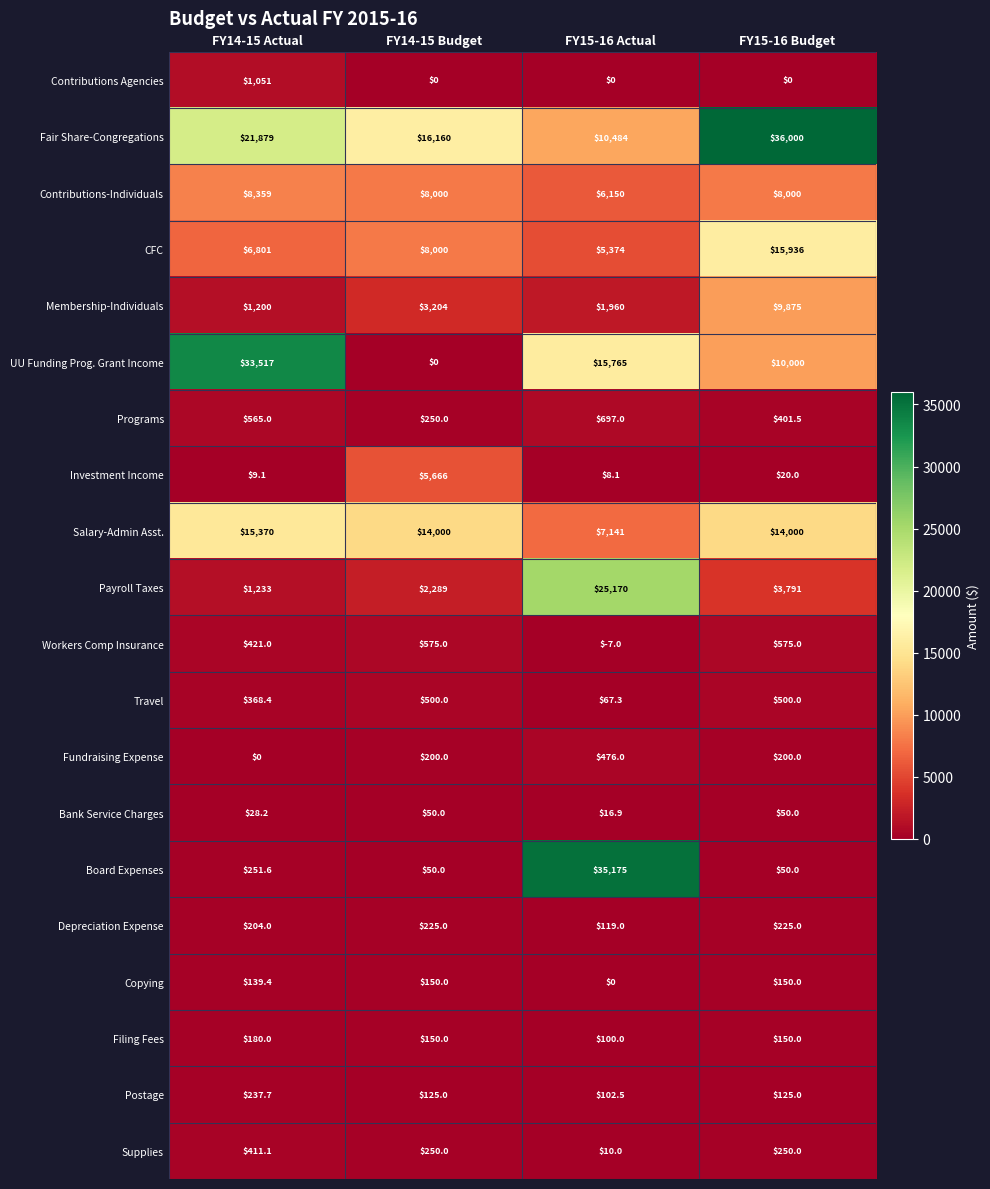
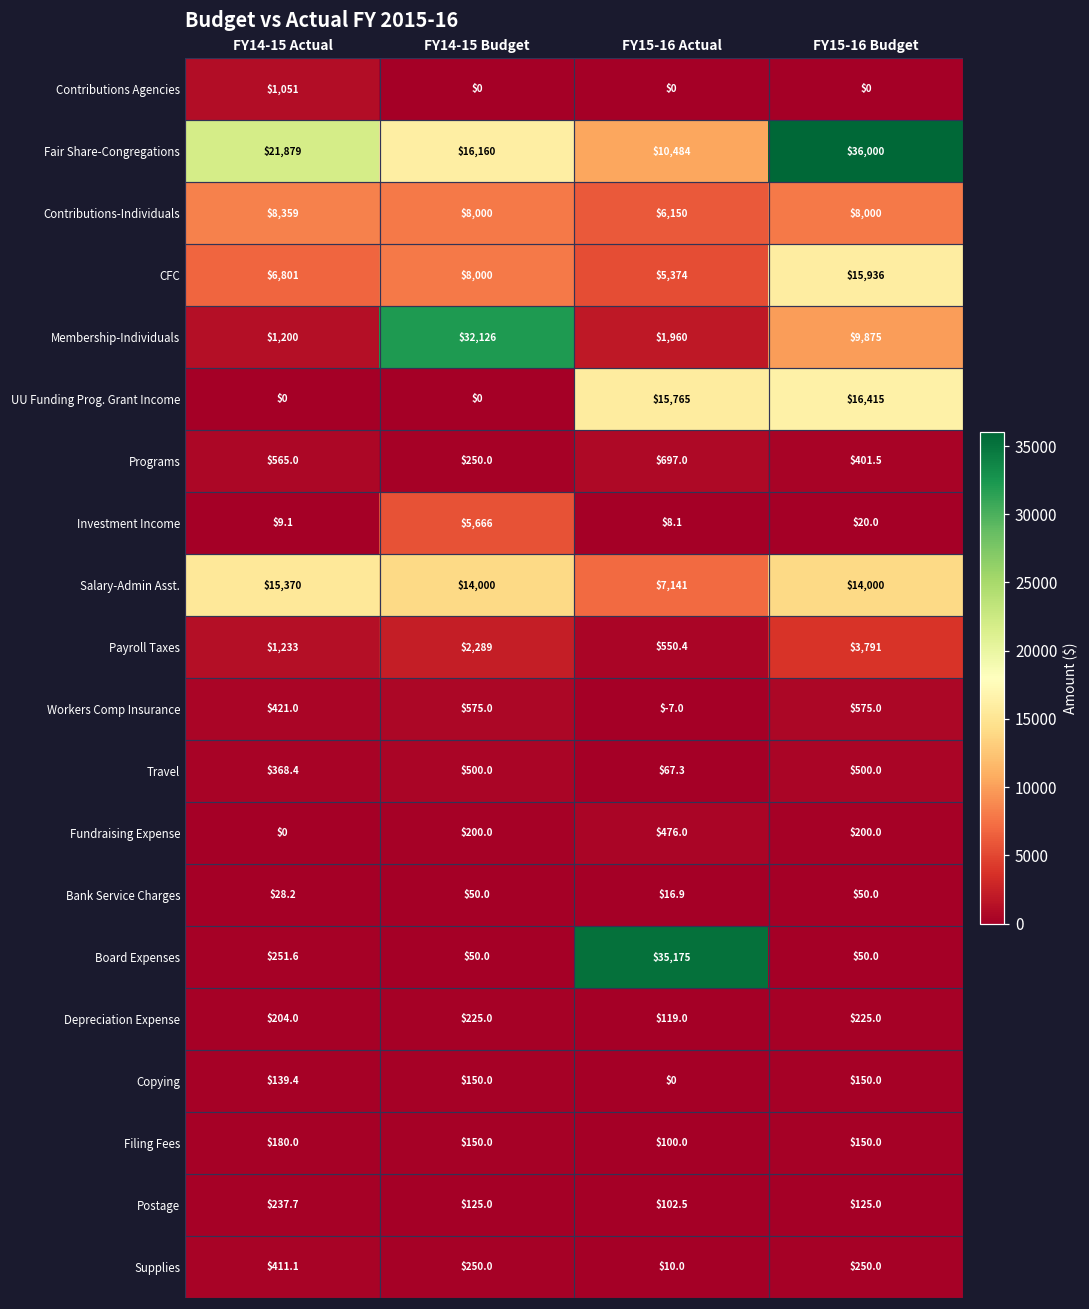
Membership-Individuals, FY14-15 Budget: $3,204 -> $32,126
UU Funding Prog. Grant Income, FY14-15 Actual: $33,517 -> $0
UU Funding Prog. Grant Income, FY15-16 Budget: $10,000 -> $16,415
Payroll Taxes, FY15-16 Actual: $25,170 -> $550.4
